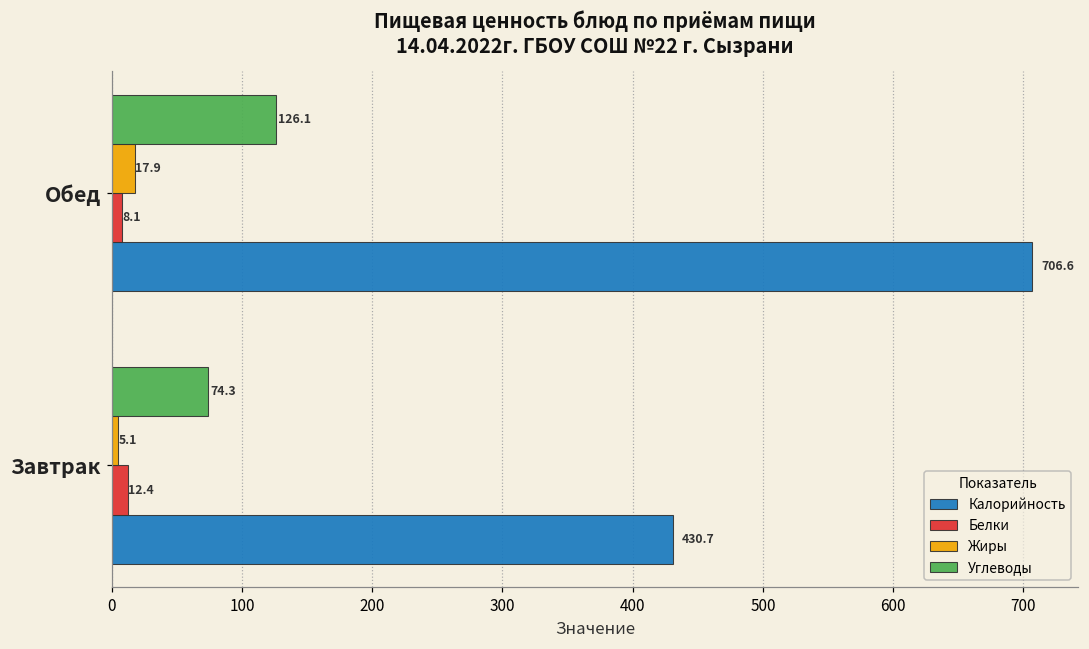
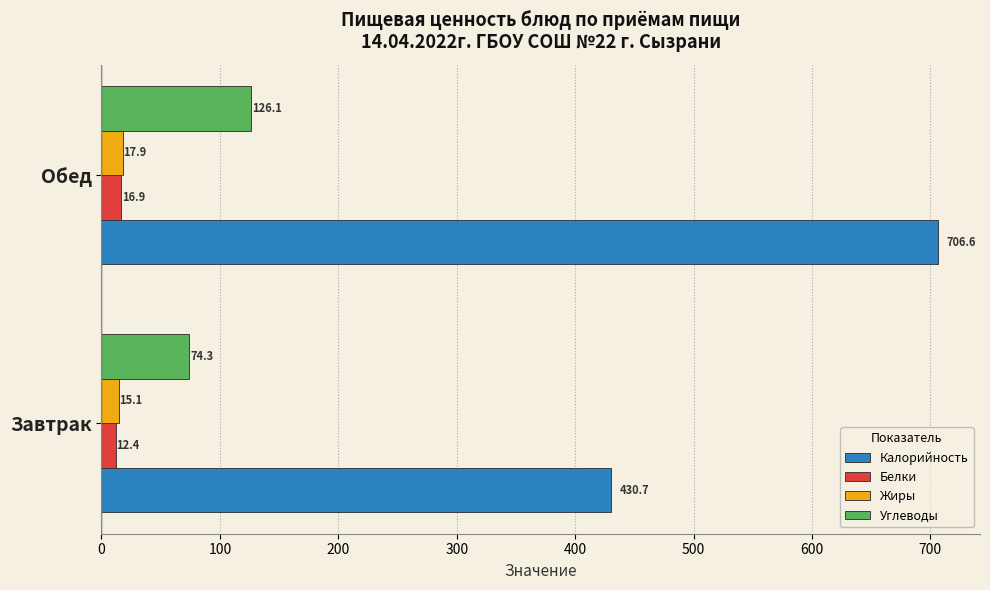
Белки, Обед: 8.1 -> 16.9
Жиры, Завтрак: 5.1 -> 15.1
